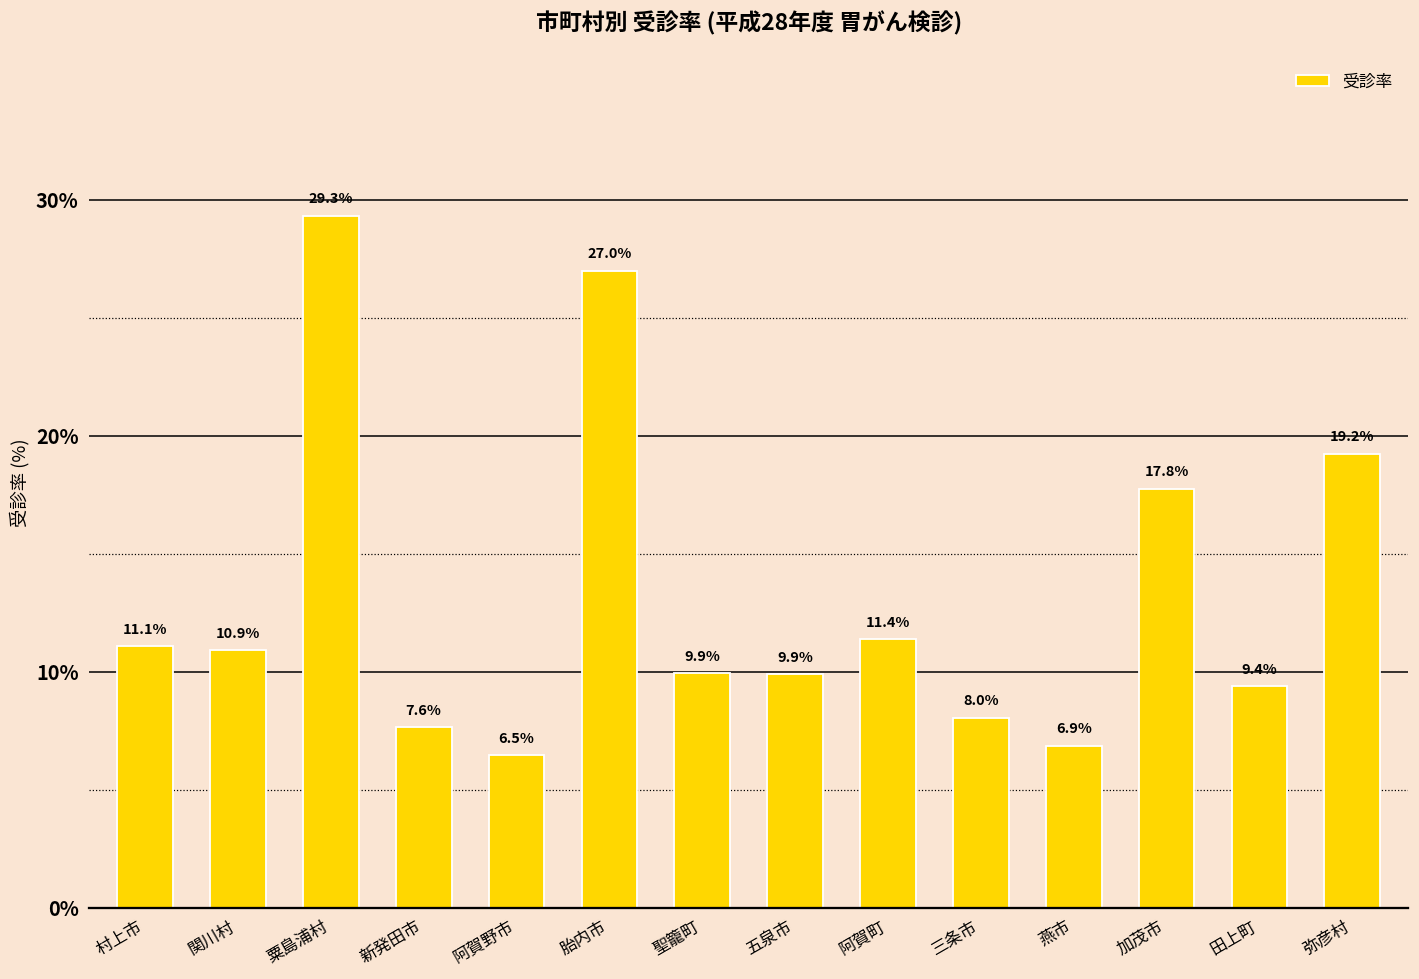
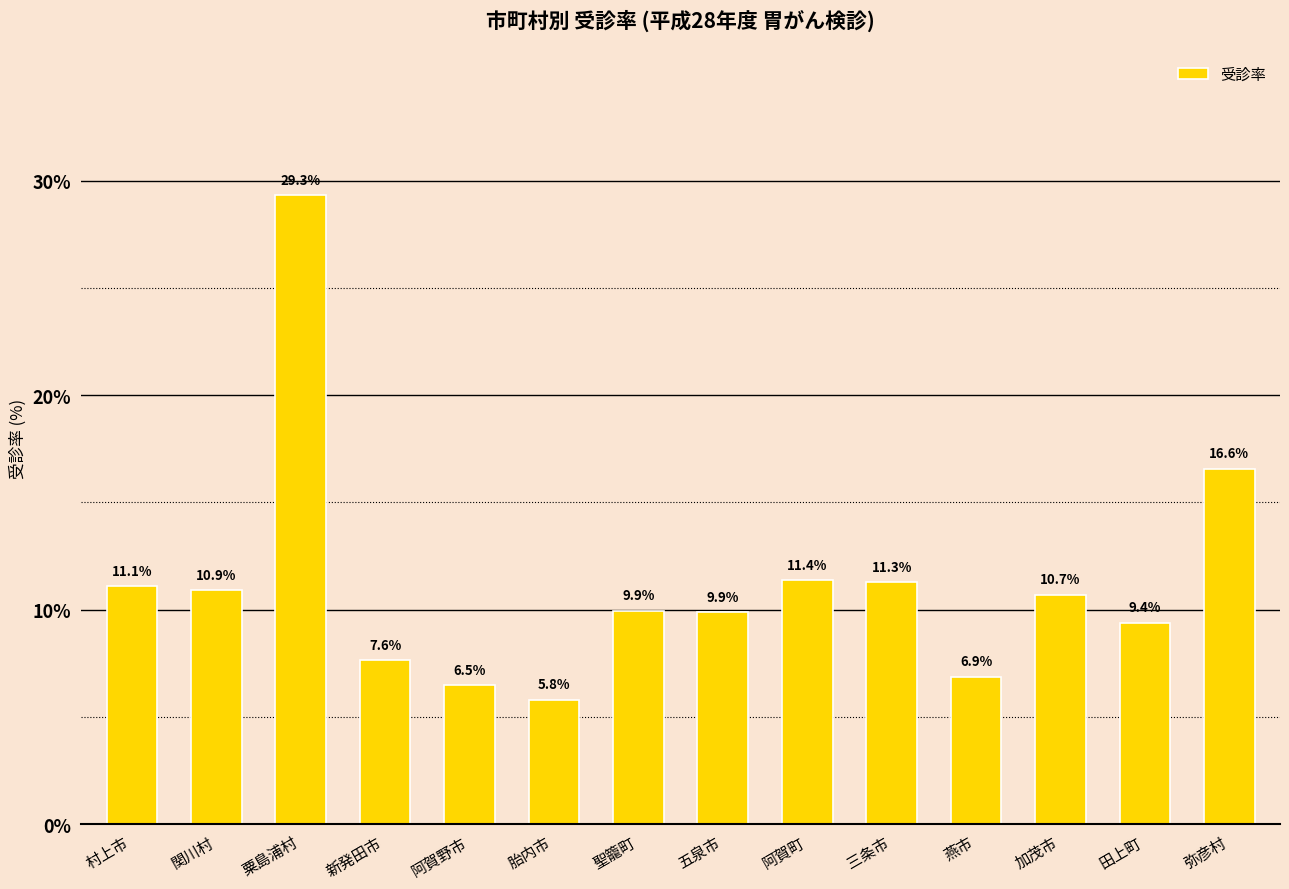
胎内市: 27.0% -> 5.8%
三条市: 8.0% -> 11.3%
加茂市: 17.8% -> 10.7%
弥彦村: 19.2% -> 16.6%
